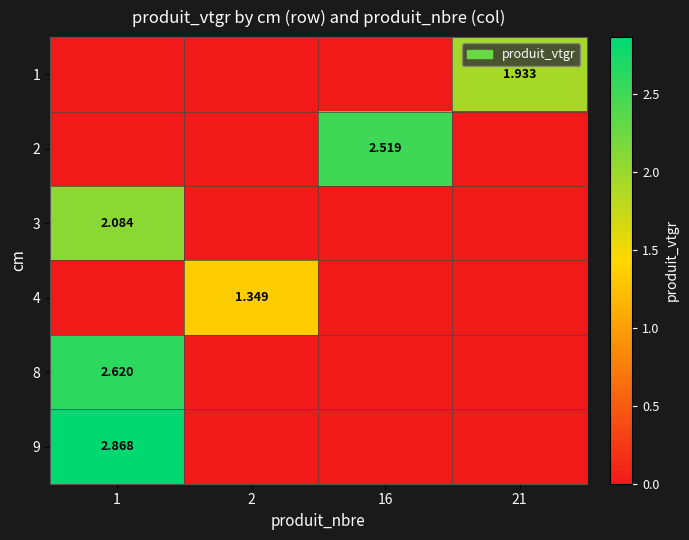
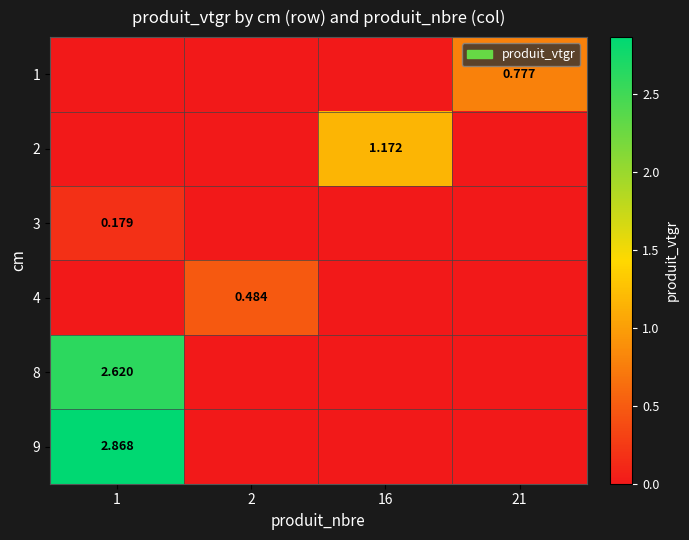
1, 21: 1.933 -> 0.777
2, 16: 2.519 -> 1.172
3, 1: 2.084 -> 0.179
4, 2: 1.349 -> 0.484
